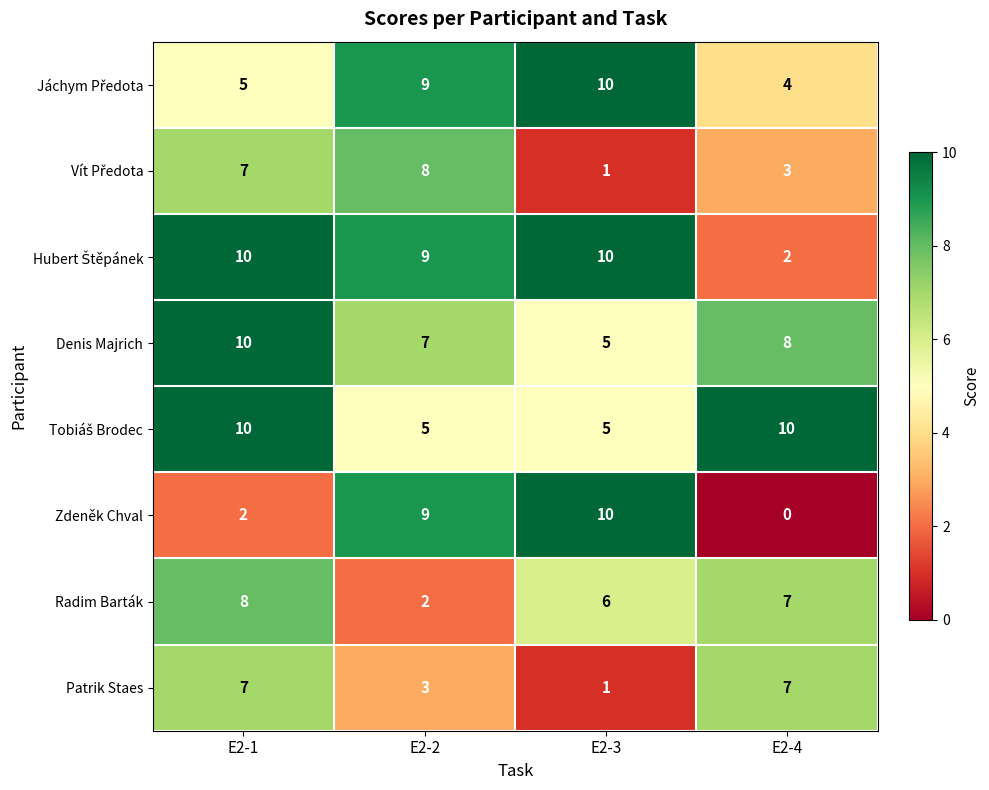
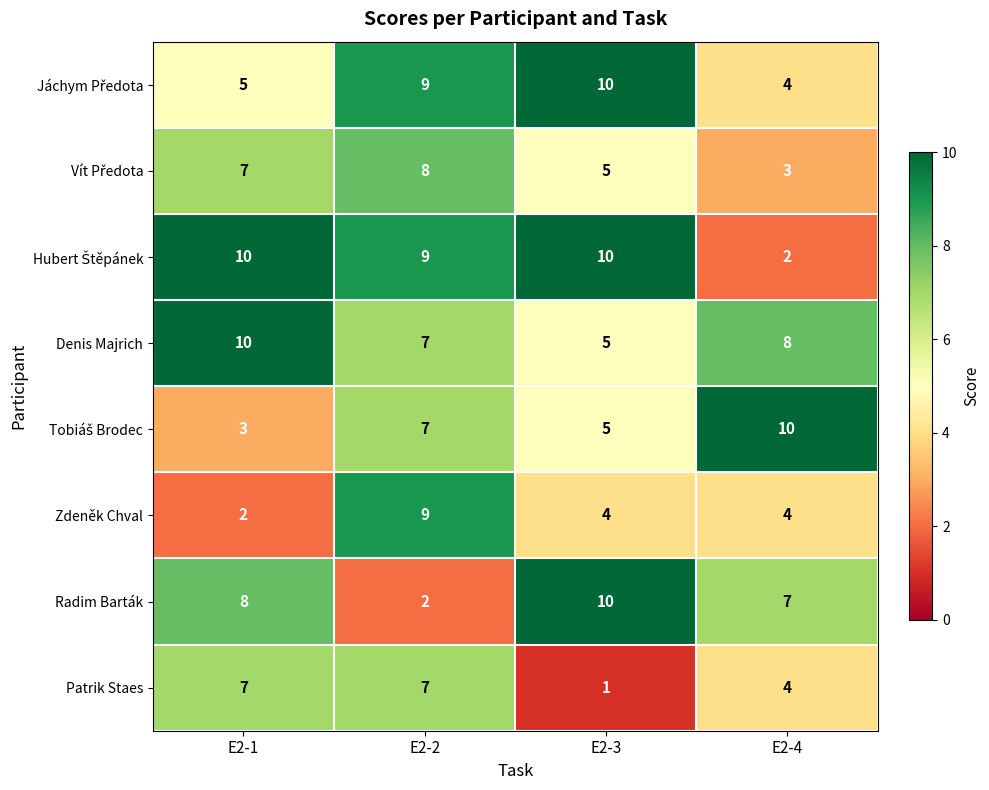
Vít Předota, E2-3: 1 -> 5
Tobiáš Brodec, E2-1: 10 -> 3
Tobiáš Brodec, E2-2: 5 -> 7
Zdeněk Chval, E2-3: 10 -> 4
Zdeněk Chval, E2-4: 0 -> 4
Radim Barták, E2-3: 6 -> 10
Patrik Staes, E2-2: 3 -> 7
Patrik Staes, E2-4: 7 -> 4
